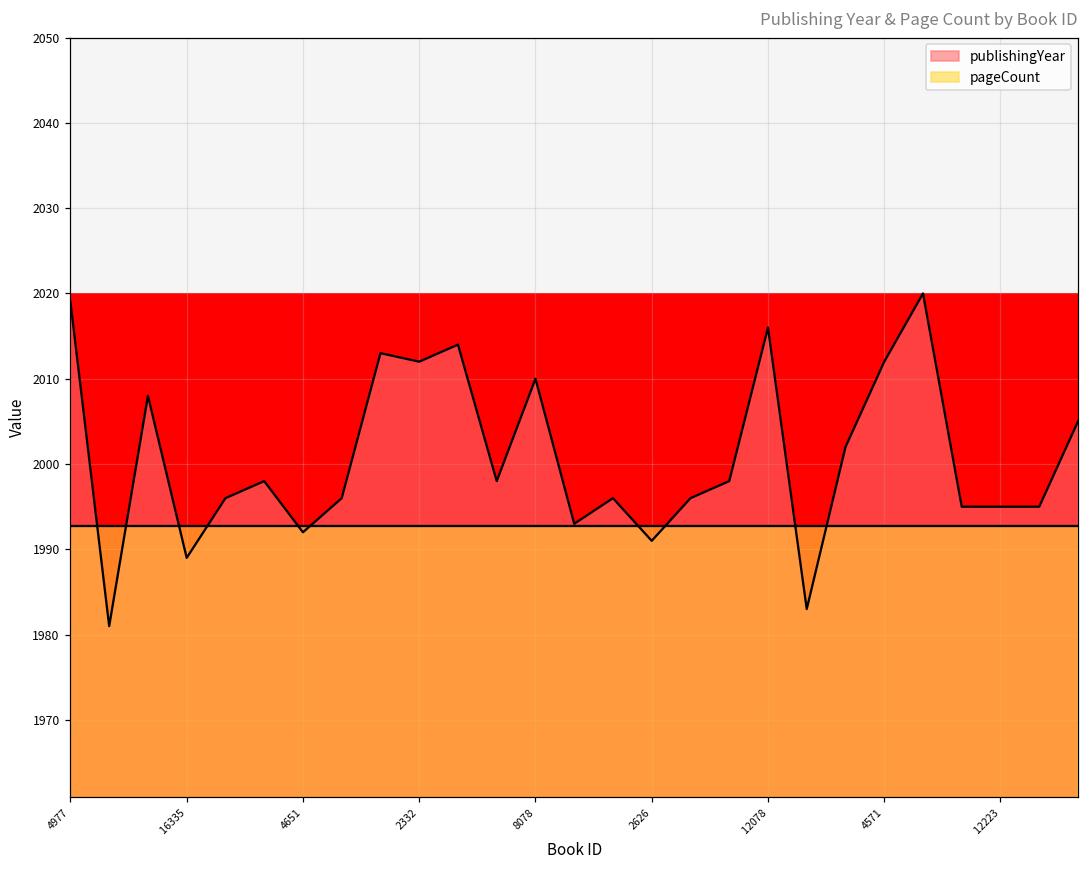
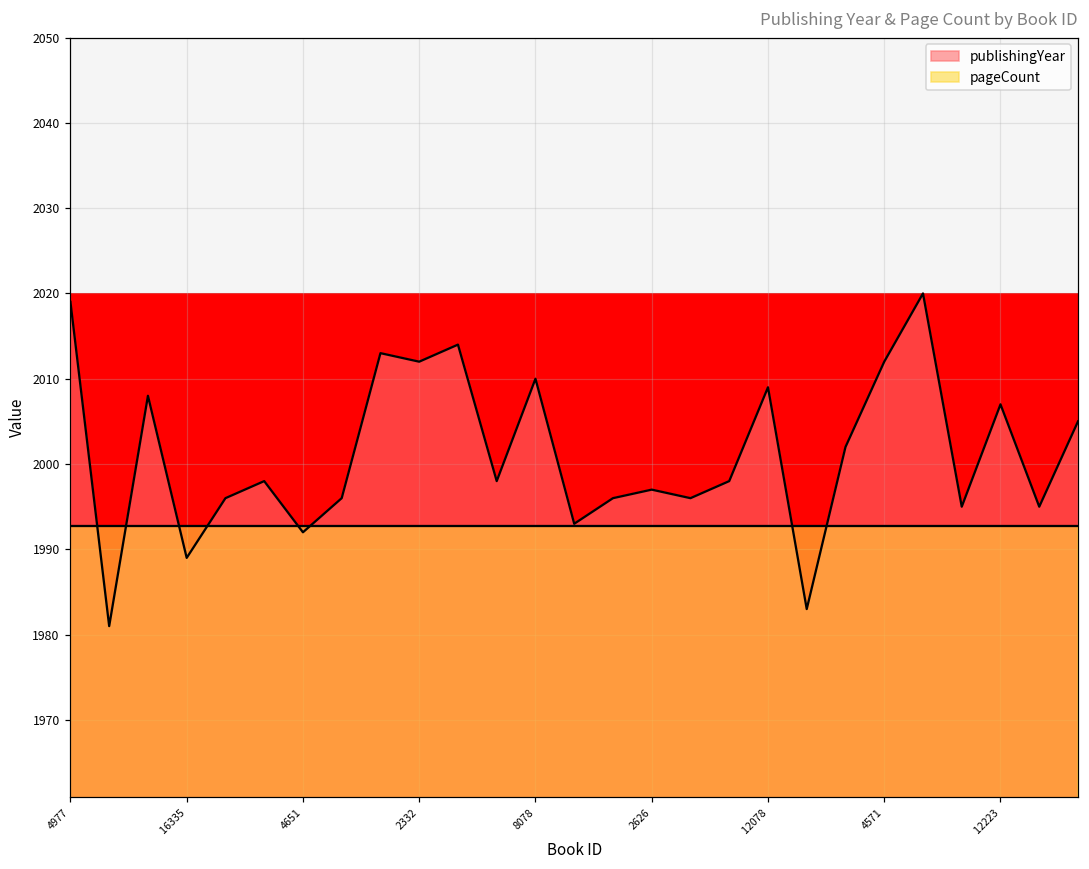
publishingYear, 2626: 1991 -> 1997
publishingYear, 12078: 2016 -> 2009
publishingYear, 12223: 1995 -> 2007
